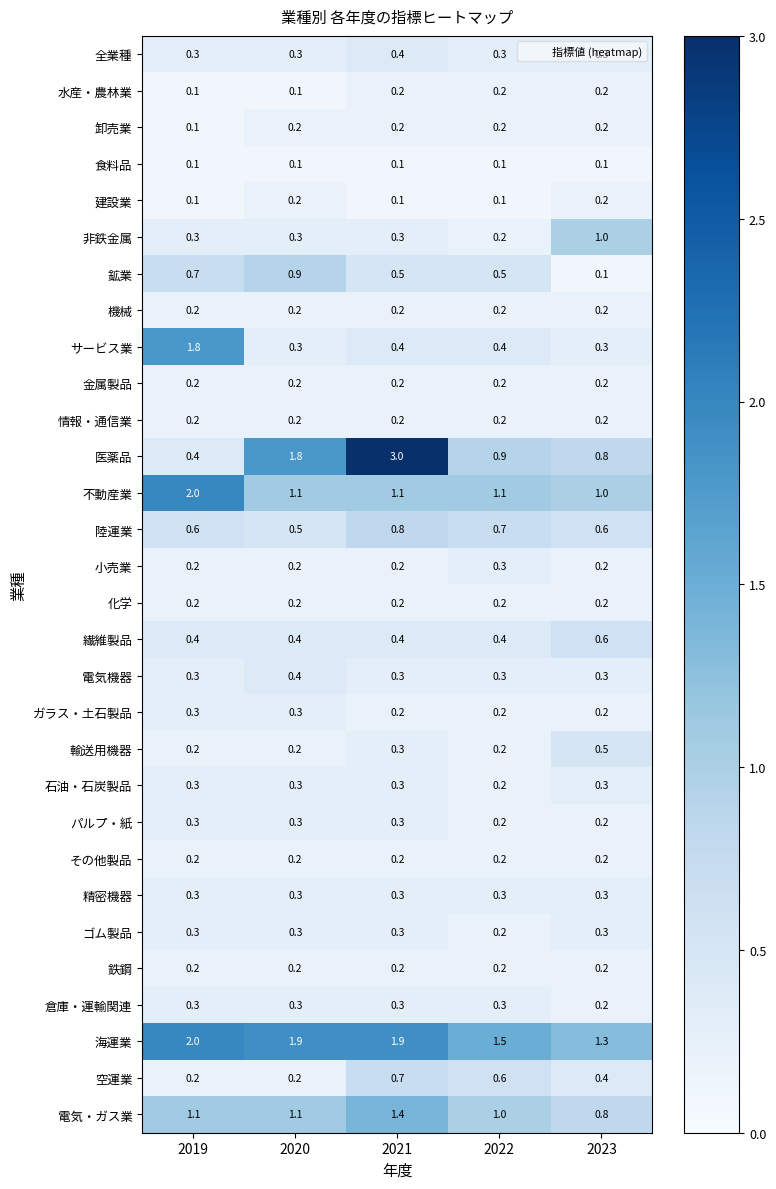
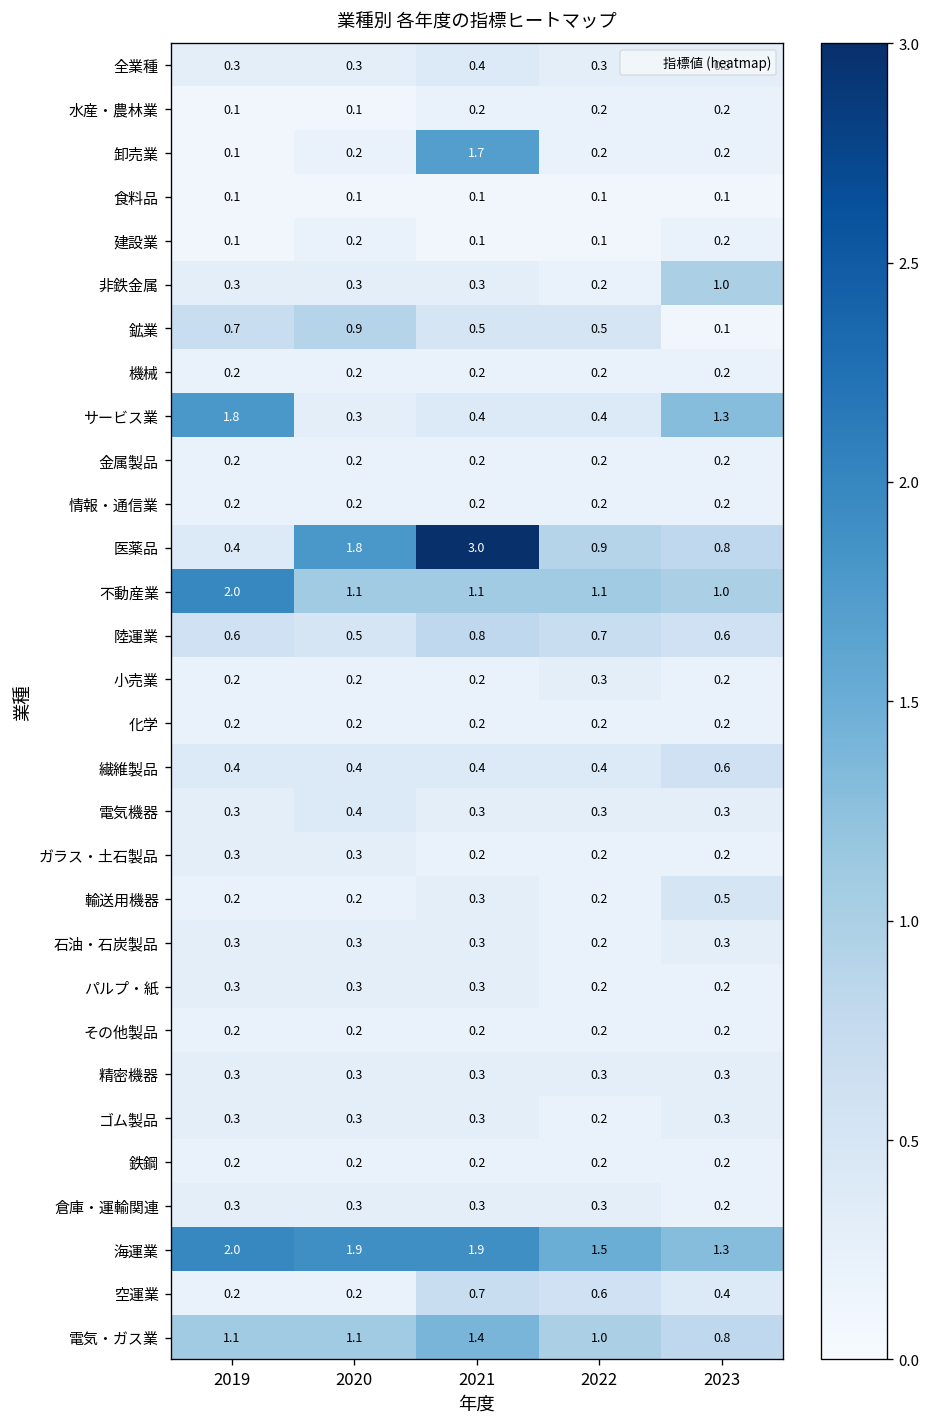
卸売業, 2021: 0.2 -> 1.7
サービス業, 2023: 0.3 -> 1.3
